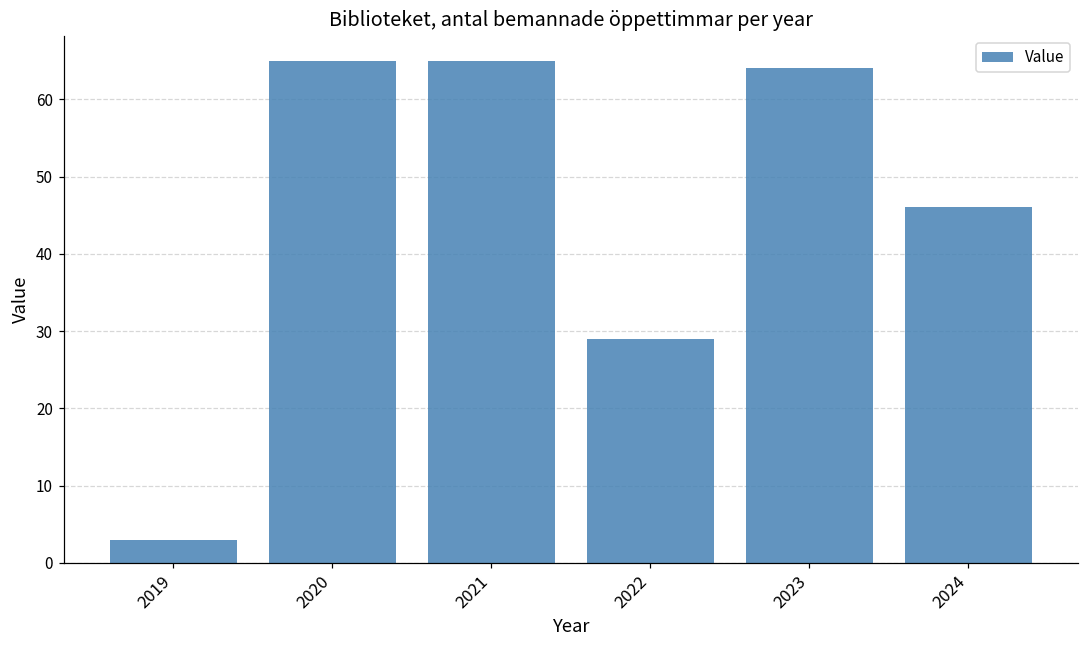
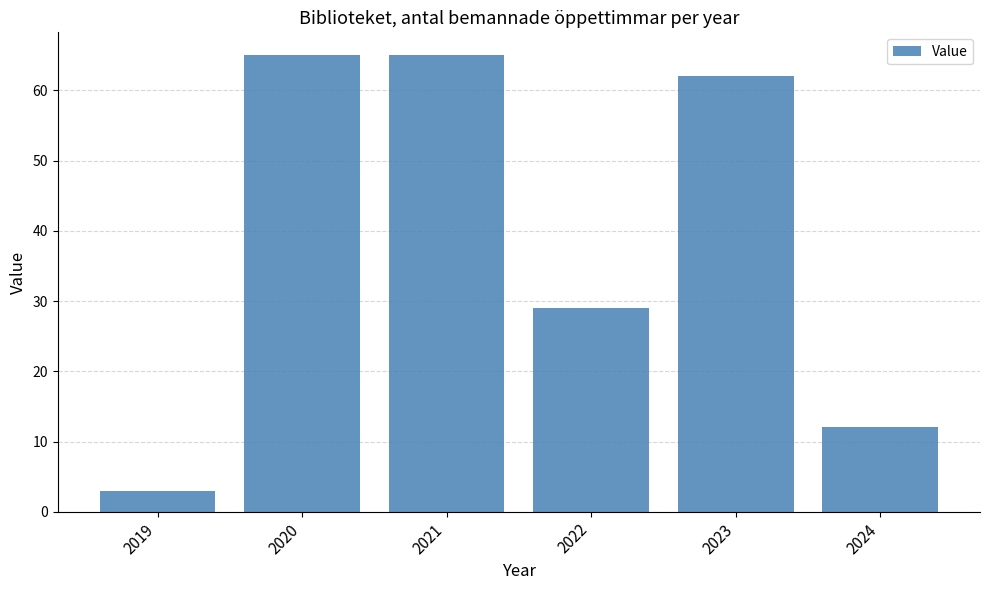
2023: 64 -> 62
2024: 46 -> 12
